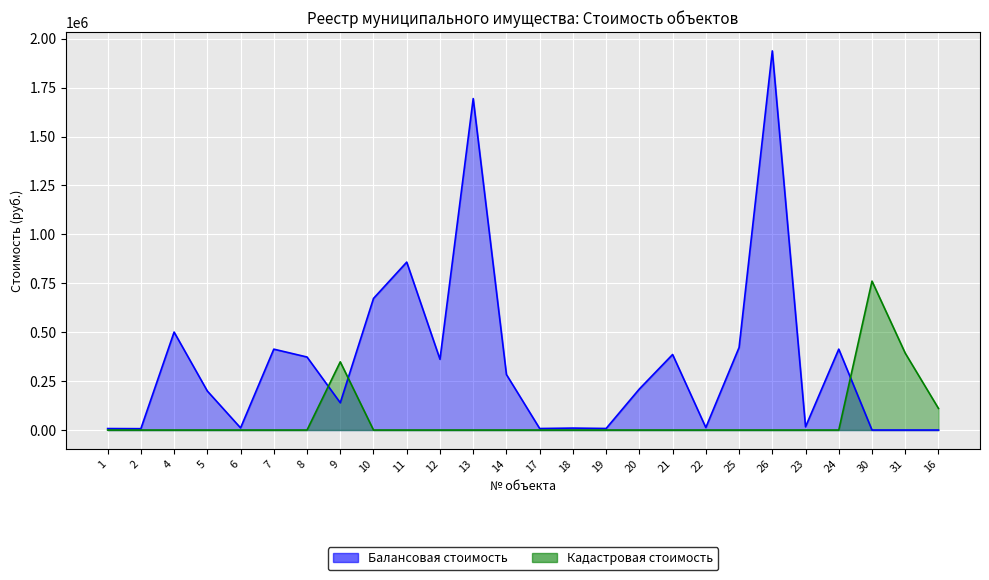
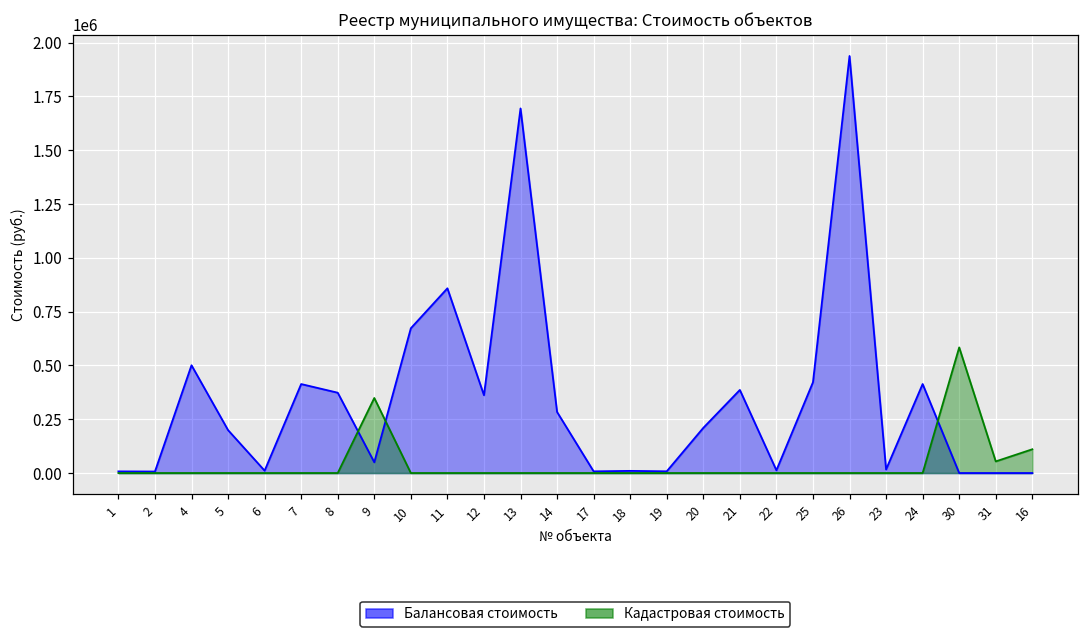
Балансовая стоимость, 9: 140000 -> 50000
Кадастровая стоимость, 30: 760000 -> 580000
Кадастровая стоимость, 31: 390000 -> 50000
